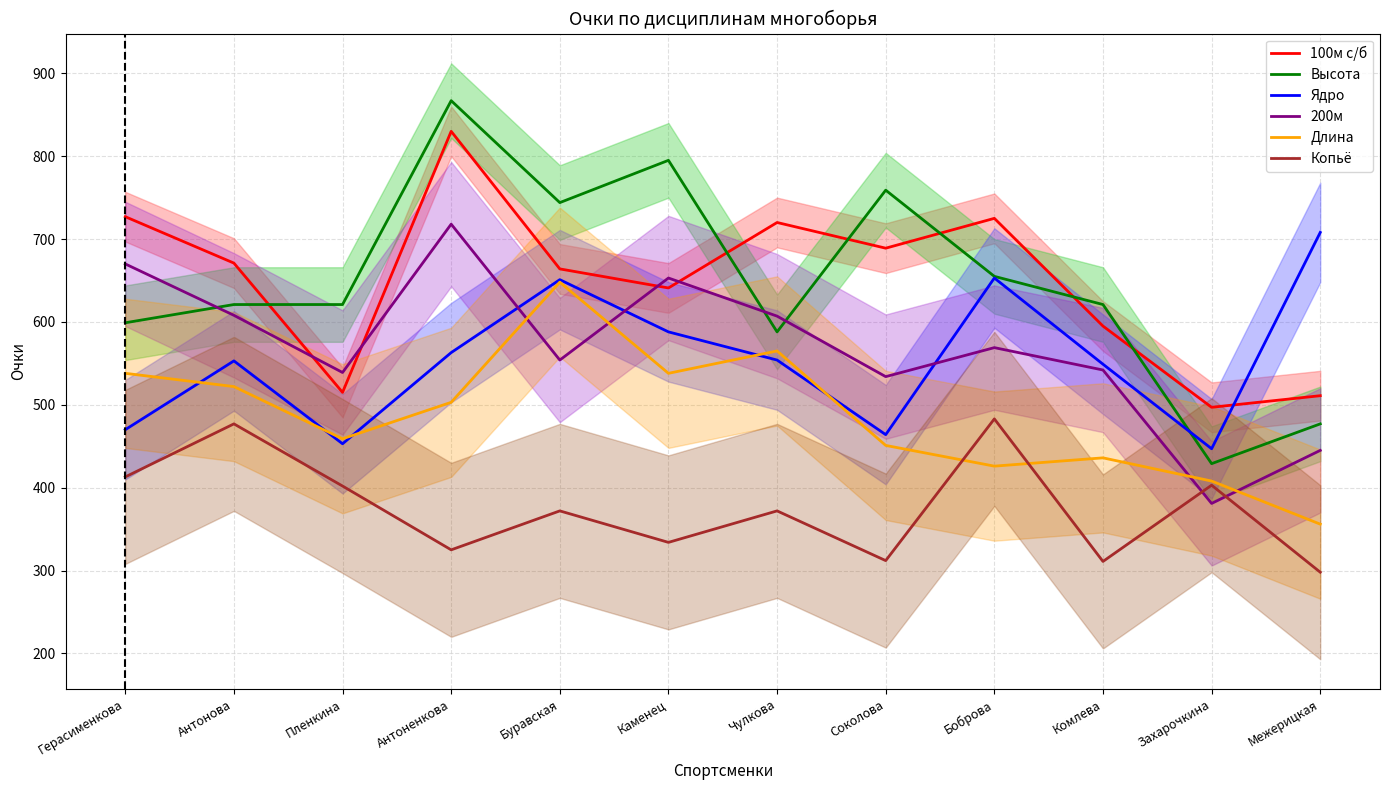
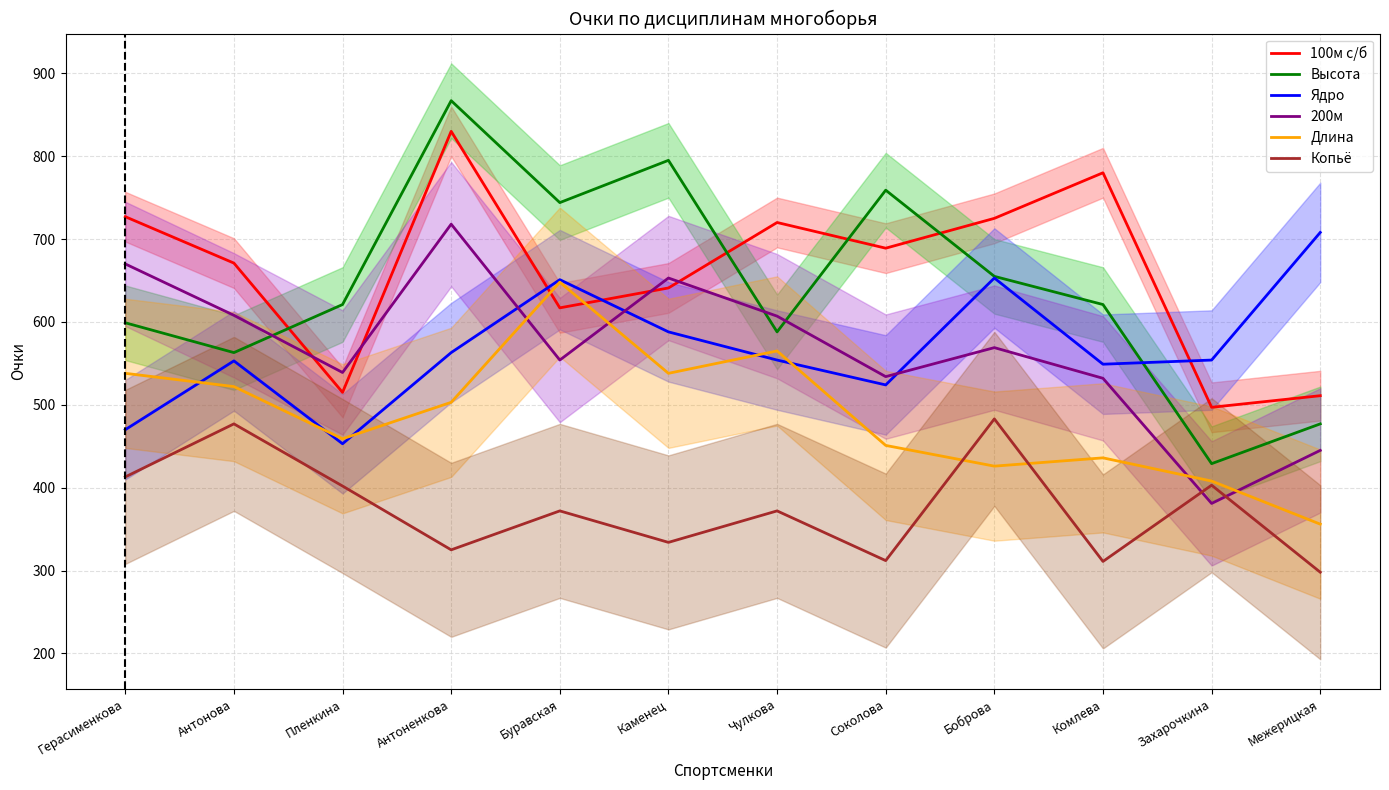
Высота, Антонова: 620 -> 560
100м с/б, Буравская: 660 -> 620
Ядро, Соколова: 460 -> 520
100м с/б, Комлева: 600 -> 780
200м, Комлева: 540 -> 530
Ядро, Захарочкина: 450 -> 550
